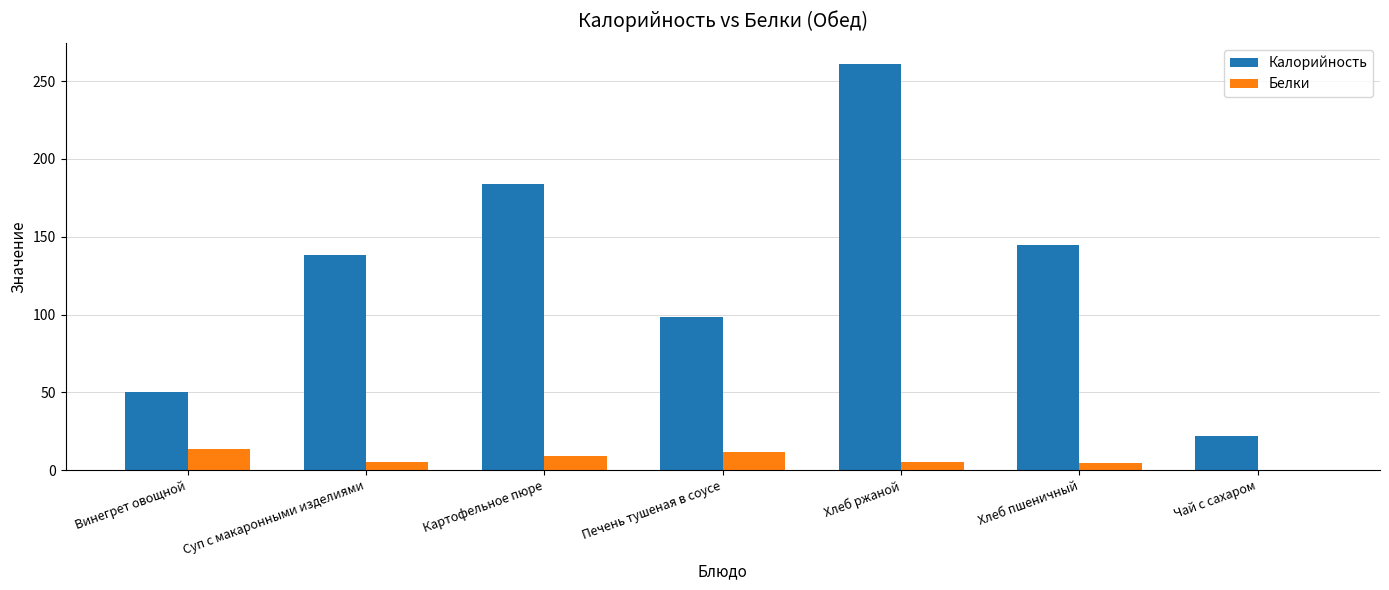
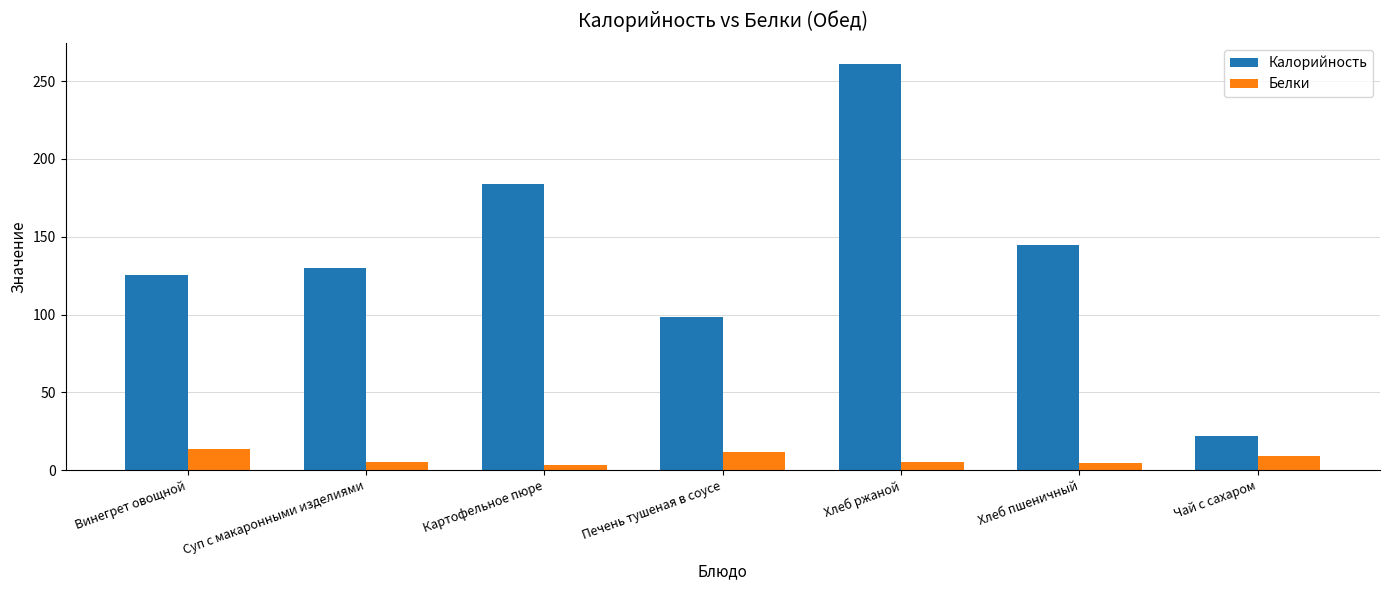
Калорийность, Винегрет овощной: 50 -> 125
Калорийность, Суп с макаронными изделиями: 139 -> 130
Белки, Картофельное пюре: 9 -> 3
Белки, Чай с сахаром: 0 -> 9
